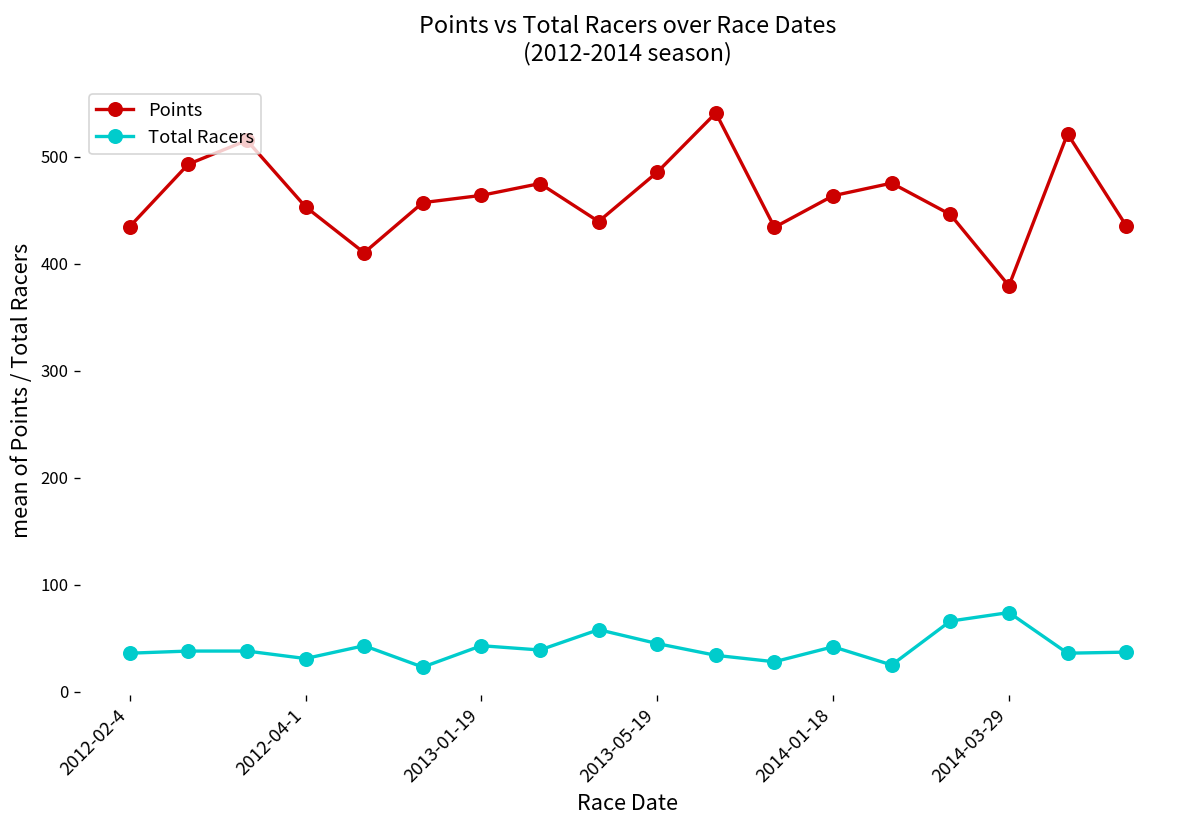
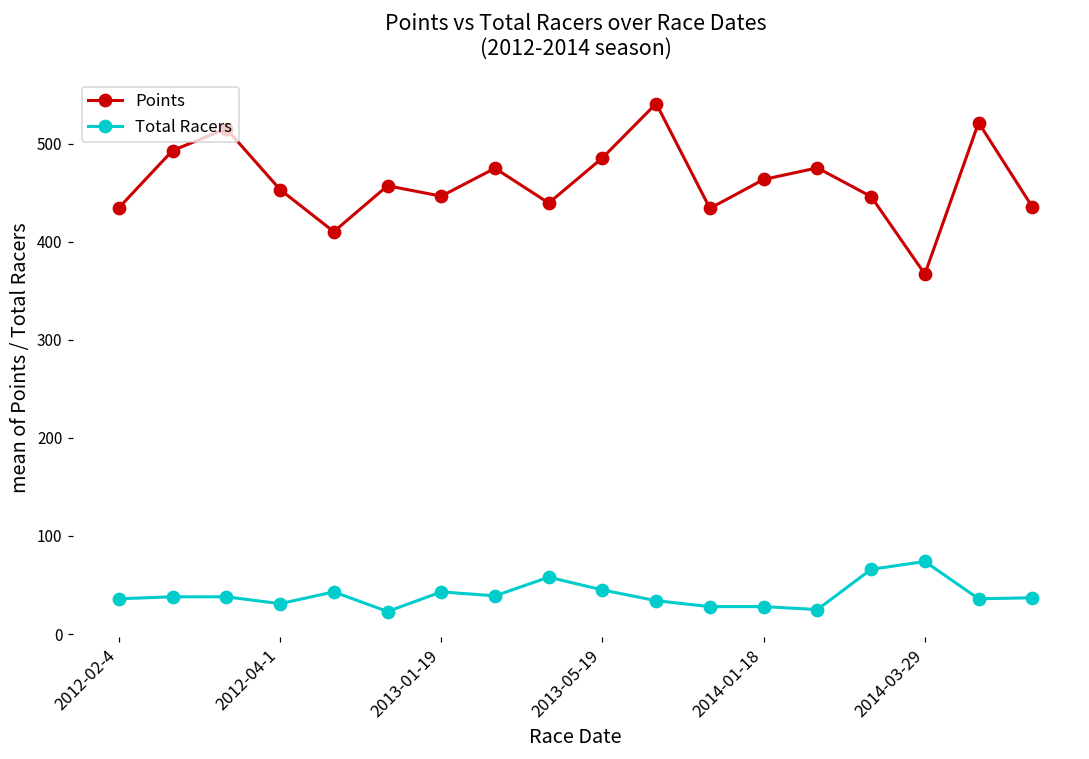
Points, 2013-01-19: 460 -> 450
Total Racers, 2014-01-18: 40 -> 30
Points, 2014-03-29: 380 -> 370
